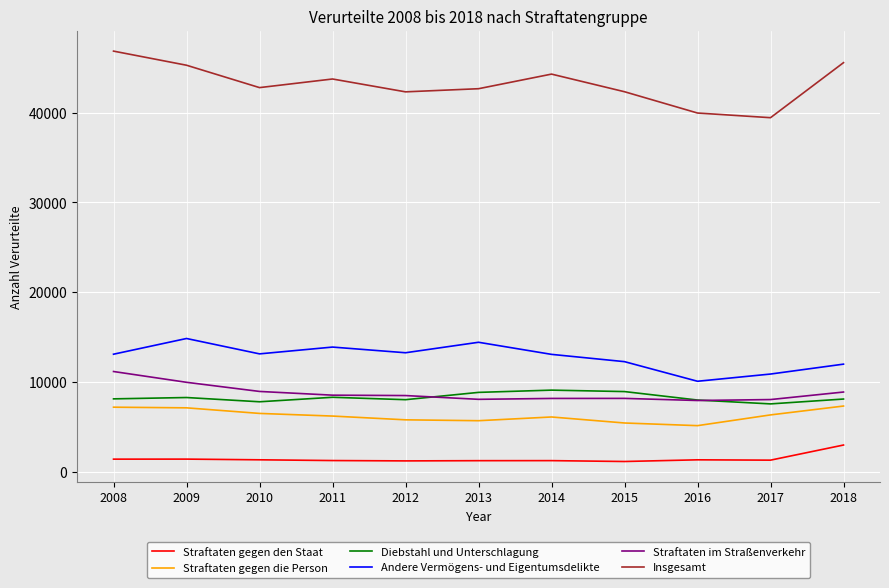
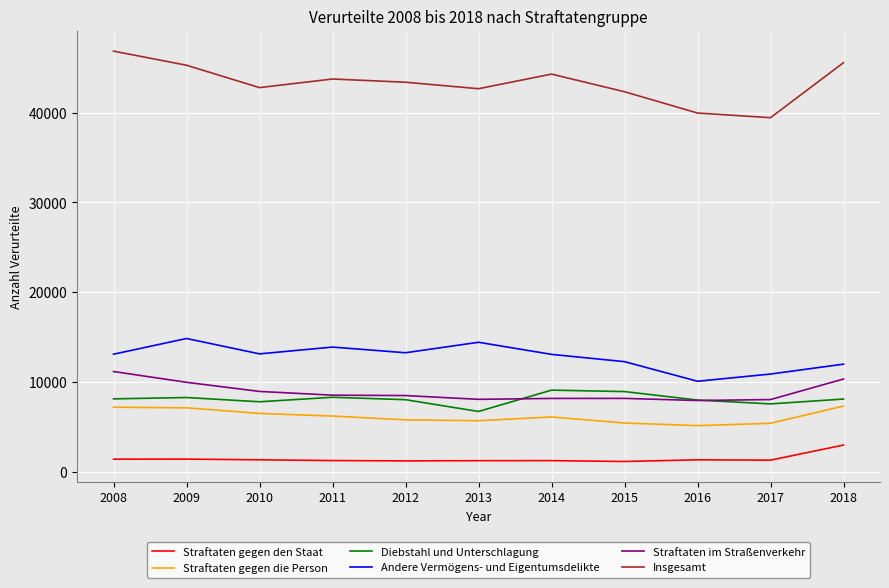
Insgesamt, 2012: 42000 -> 43000
Diebstahl und Unterschlagung, 2013: 9000 -> 7000
Straftaten gegen die Person, 2017: 6000 -> 5000
Straftaten im Straßenverkehr, 2018: 9000 -> 10000
